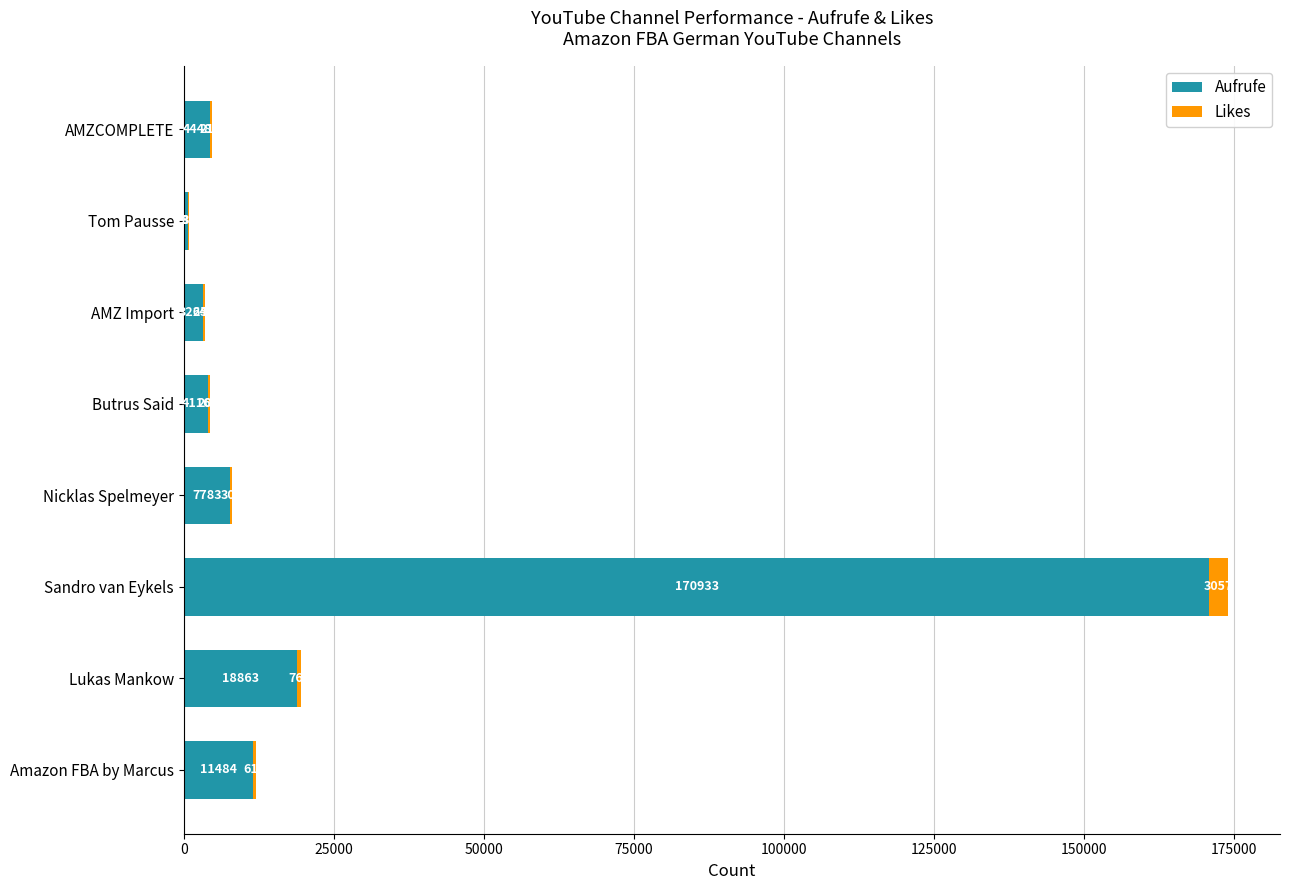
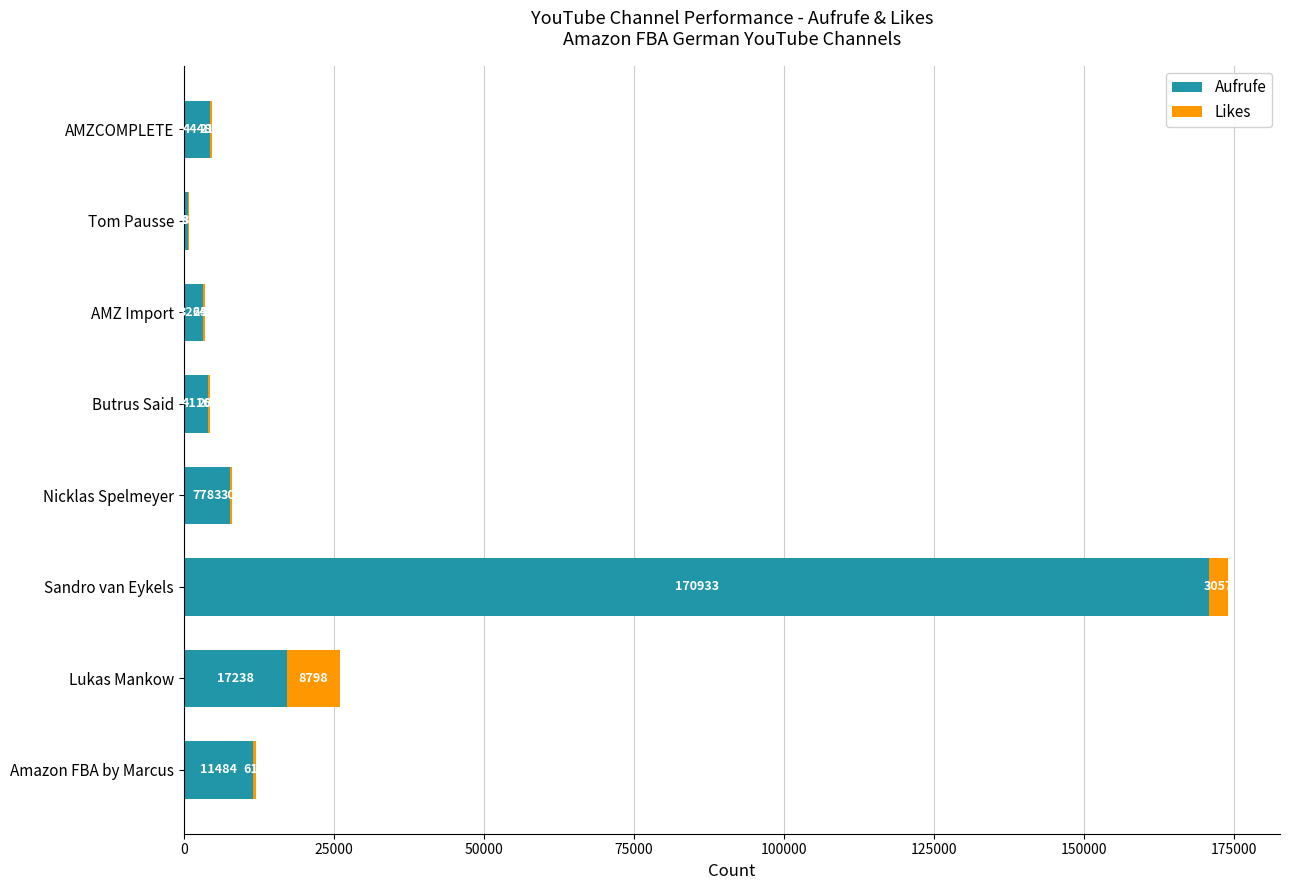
Aufrufe, Lukas Mankow: 18863 -> 17238
Likes, Lukas Mankow: 764 -> 8798
